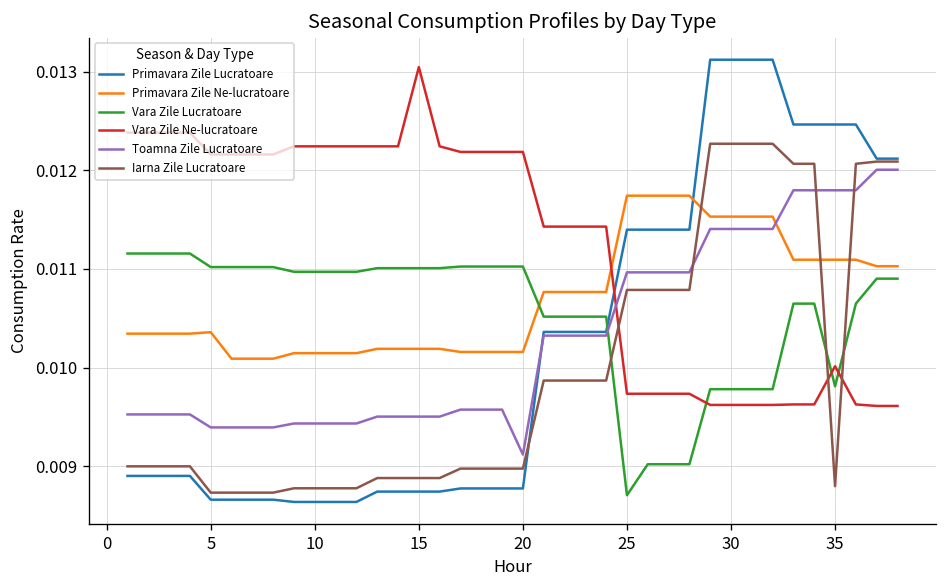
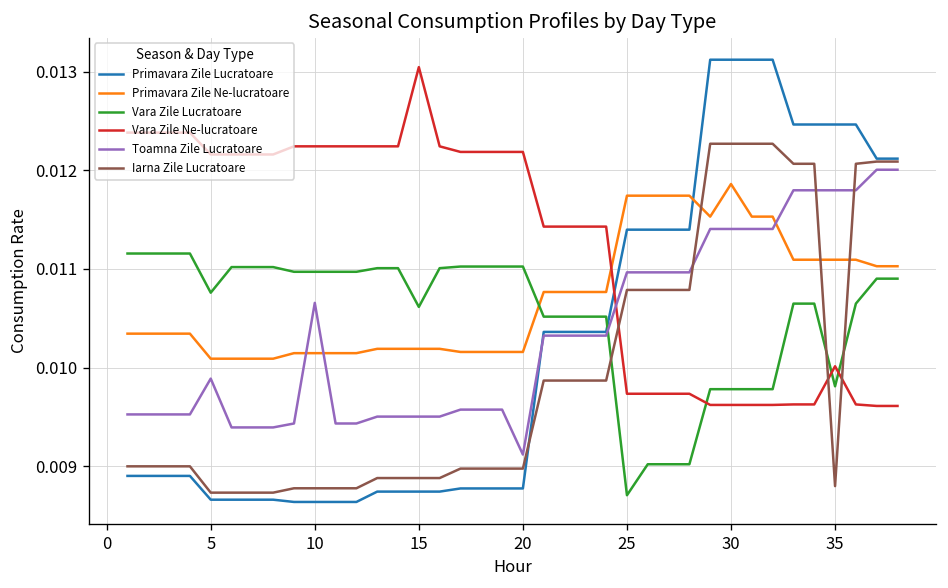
Primavara Zile Ne-lucratoare, 5: 0.0104 -> 0.0101
Vara Zile Lucratoare, 5: 0.0110 -> 0.0108
Toamna Zile Lucratoare, 5: 0.0094 -> 0.0099
Toamna Zile Lucratoare, 10: 0.0094 -> 0.0107
Vara Zile Lucratoare, 15: 0.0110 -> 0.0106
Primavara Zile Ne-lucratoare, 30: 0.0115 -> 0.0119
